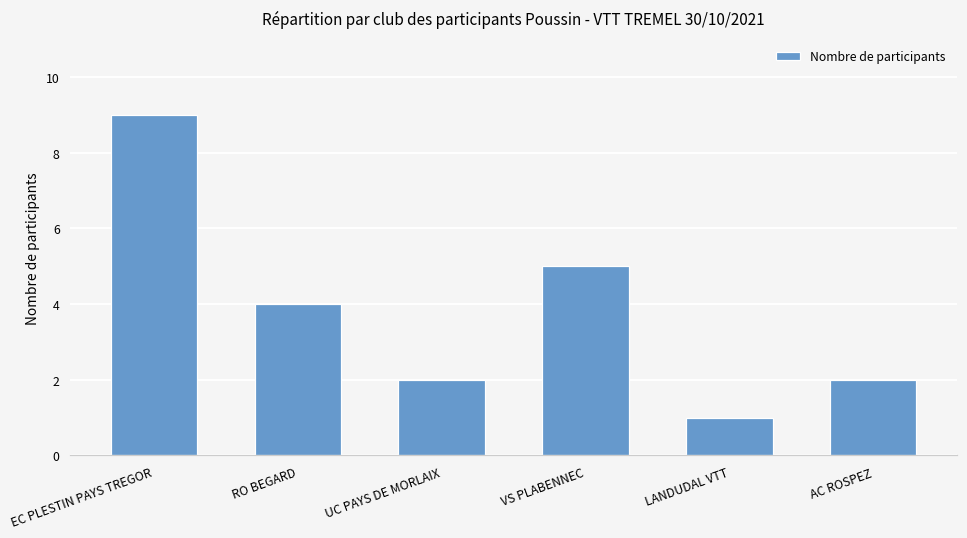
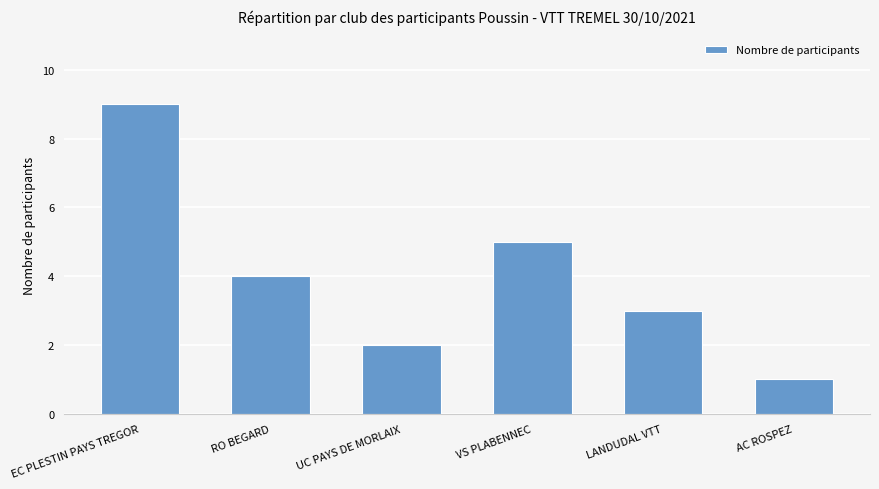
LANDUDAL VTT: 1 -> 3
AC ROSPEZ: 2 -> 1
